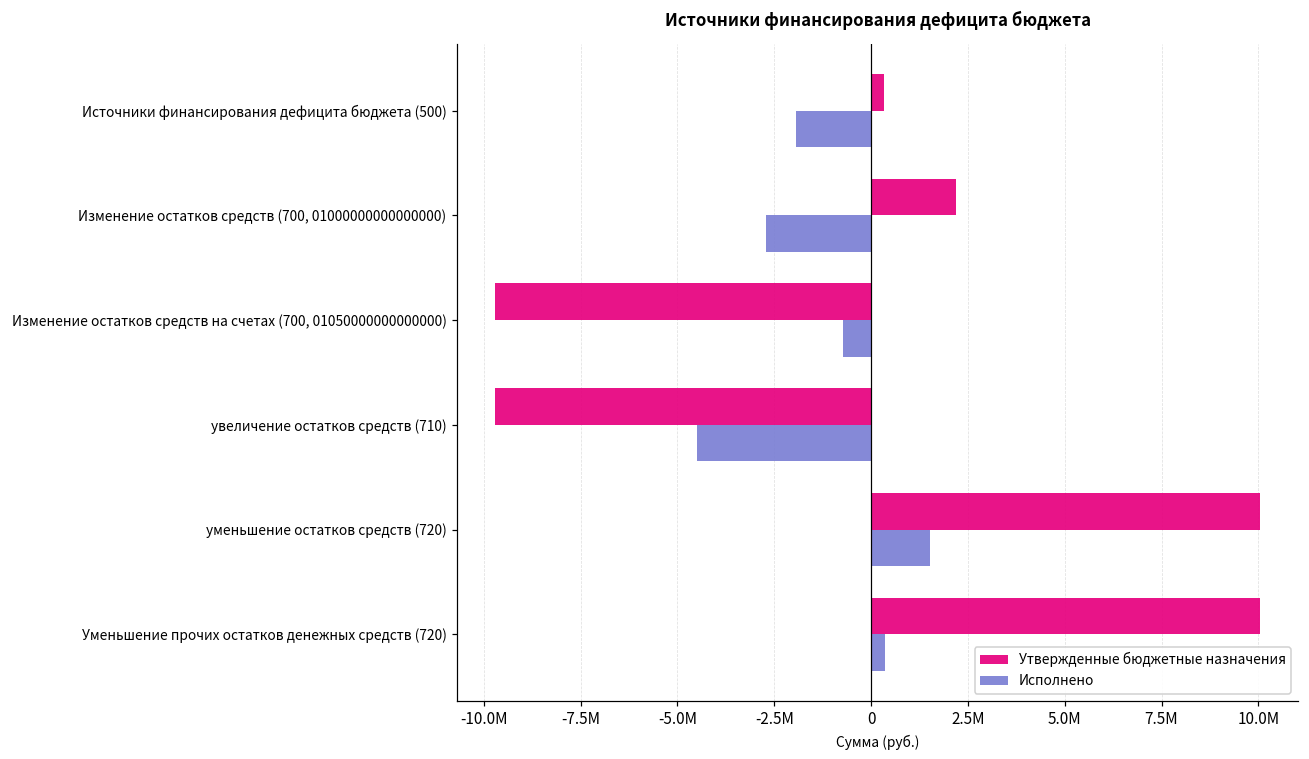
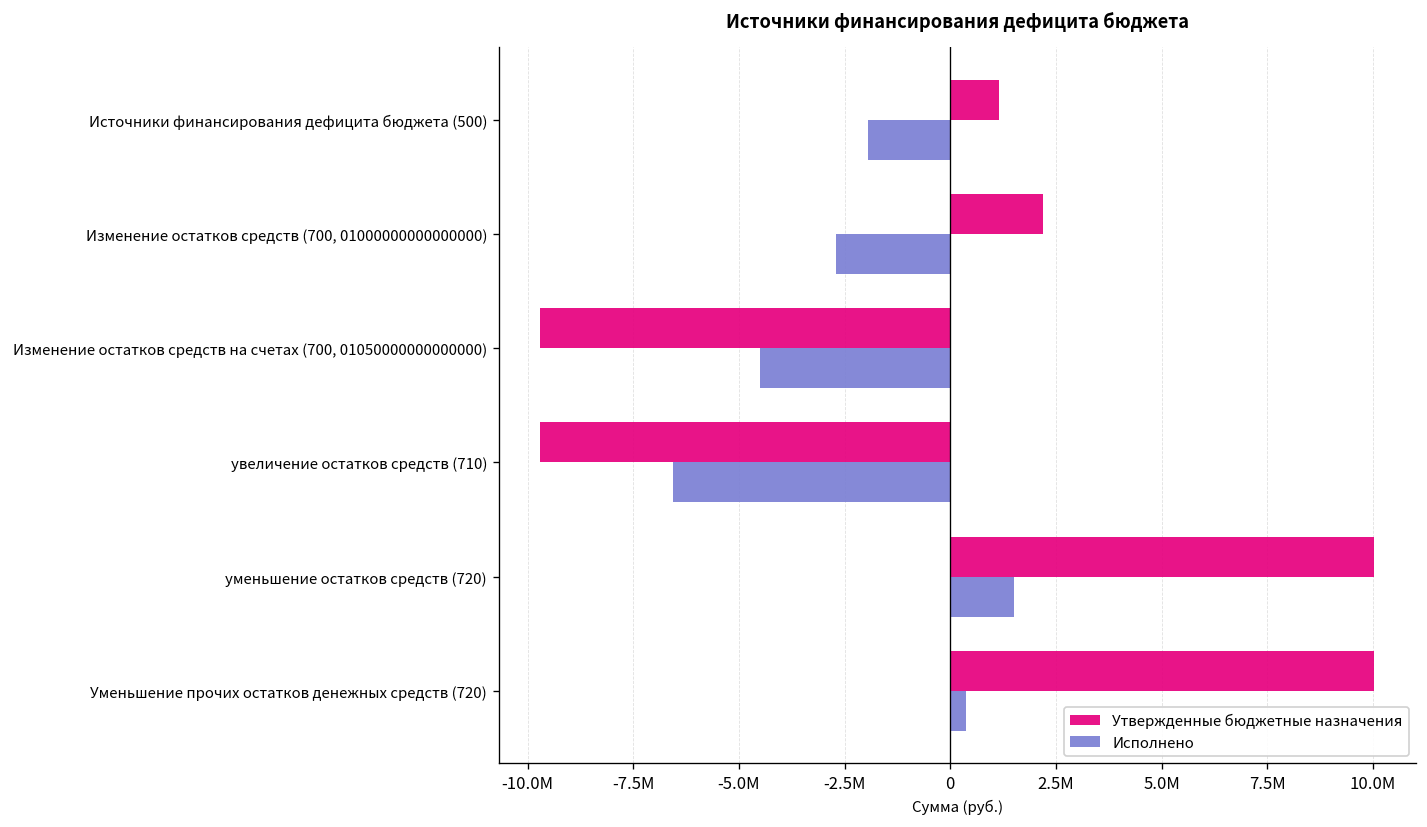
Утвержденные бюджетные назначения, Источники финансирования дефицита бюджета (500): 300000 -> 1100000
Исполнено, Изменение остатков средств на счетах (700, 01050000000000000): -700000 -> -4500000
Исполнено, увеличение остатков средств (710): -4500000 -> -6600000
